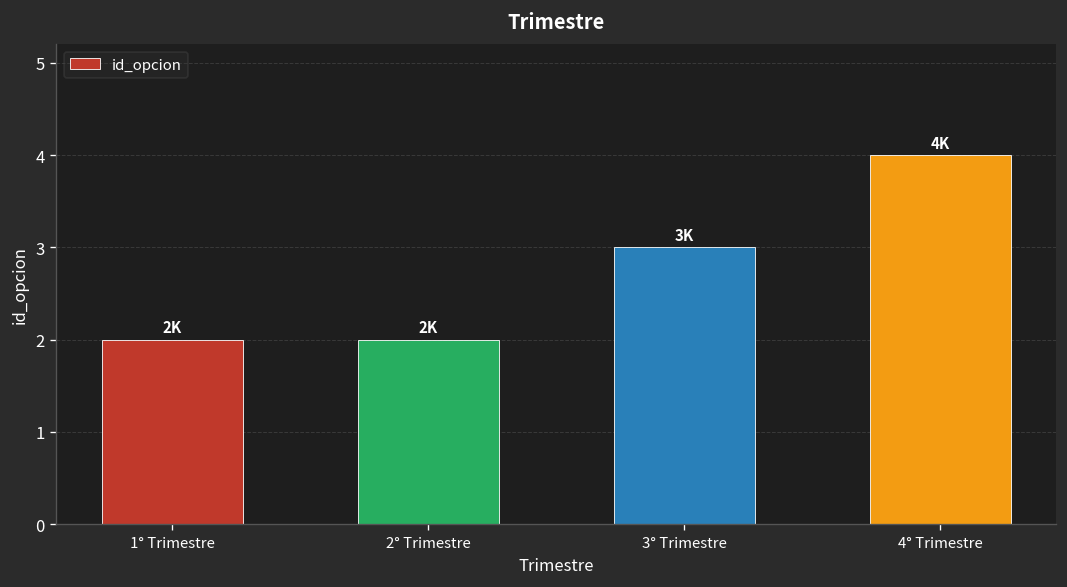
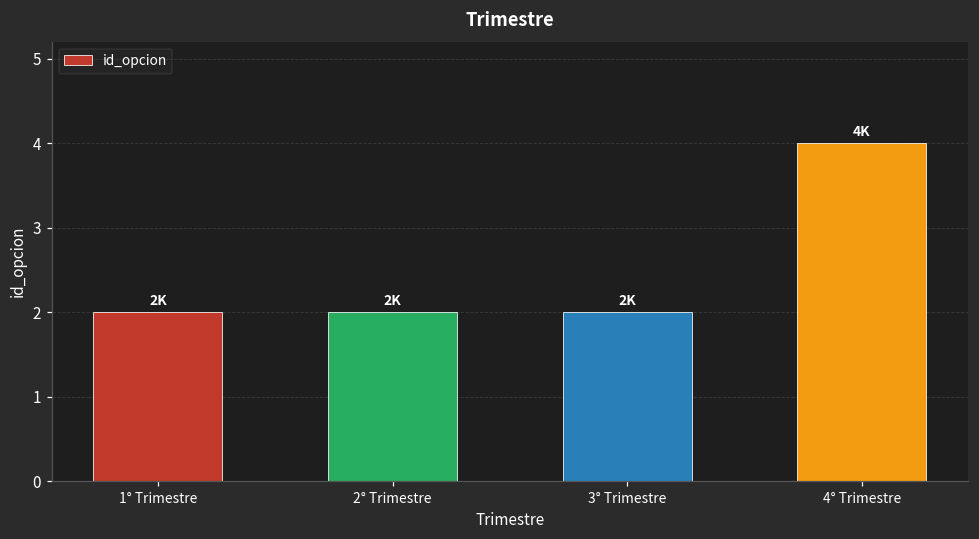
3° Trimestre: 3K -> 2K
